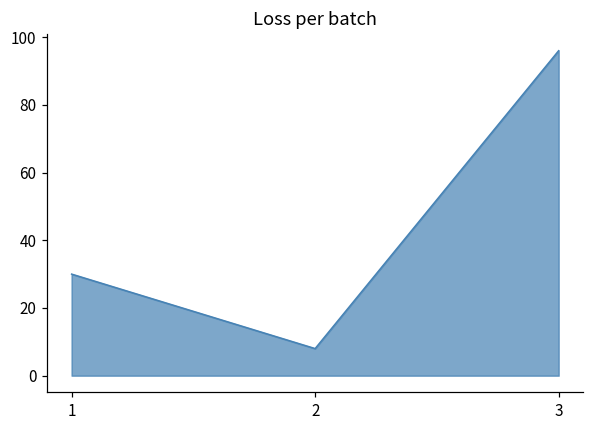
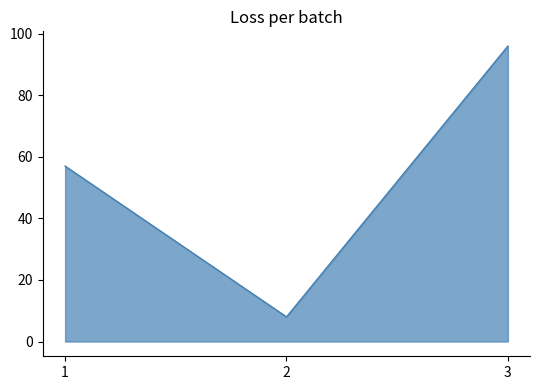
1: 30 -> 57
